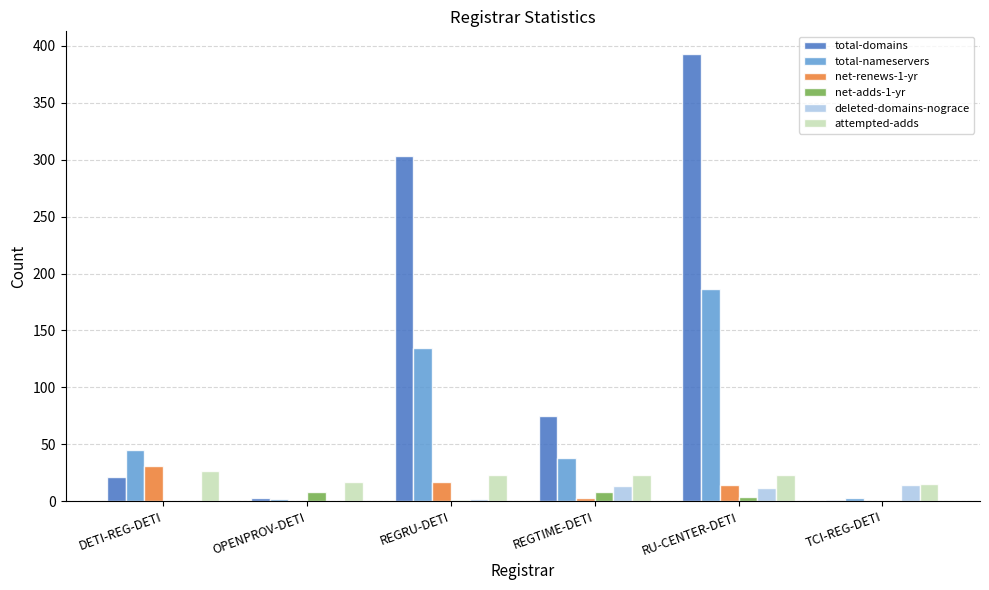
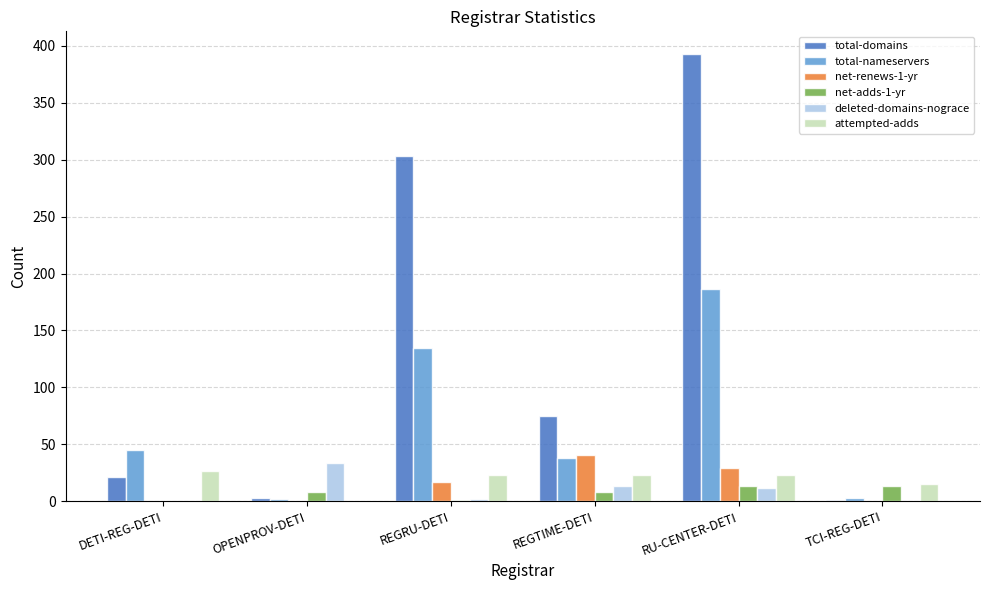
net-renews-1-yr, DETI-REG-DETI: 31 -> 0
deleted-domains-nograce, OPENPROV-DETI: 0 -> 34
attempted-adds, OPENPROV-DETI: 17 -> 0
net-renews-1-yr, REGTIME-DETI: 3 -> 41
net-renews-1-yr, RU-CENTER-DETI: 14 -> 29
net-adds-1-yr, RU-CENTER-DETI: 4 -> 13
net-adds-1-yr, TCI-REG-DETI: 0 -> 13
deleted-domains-nograce, TCI-REG-DETI: 14 -> 0
